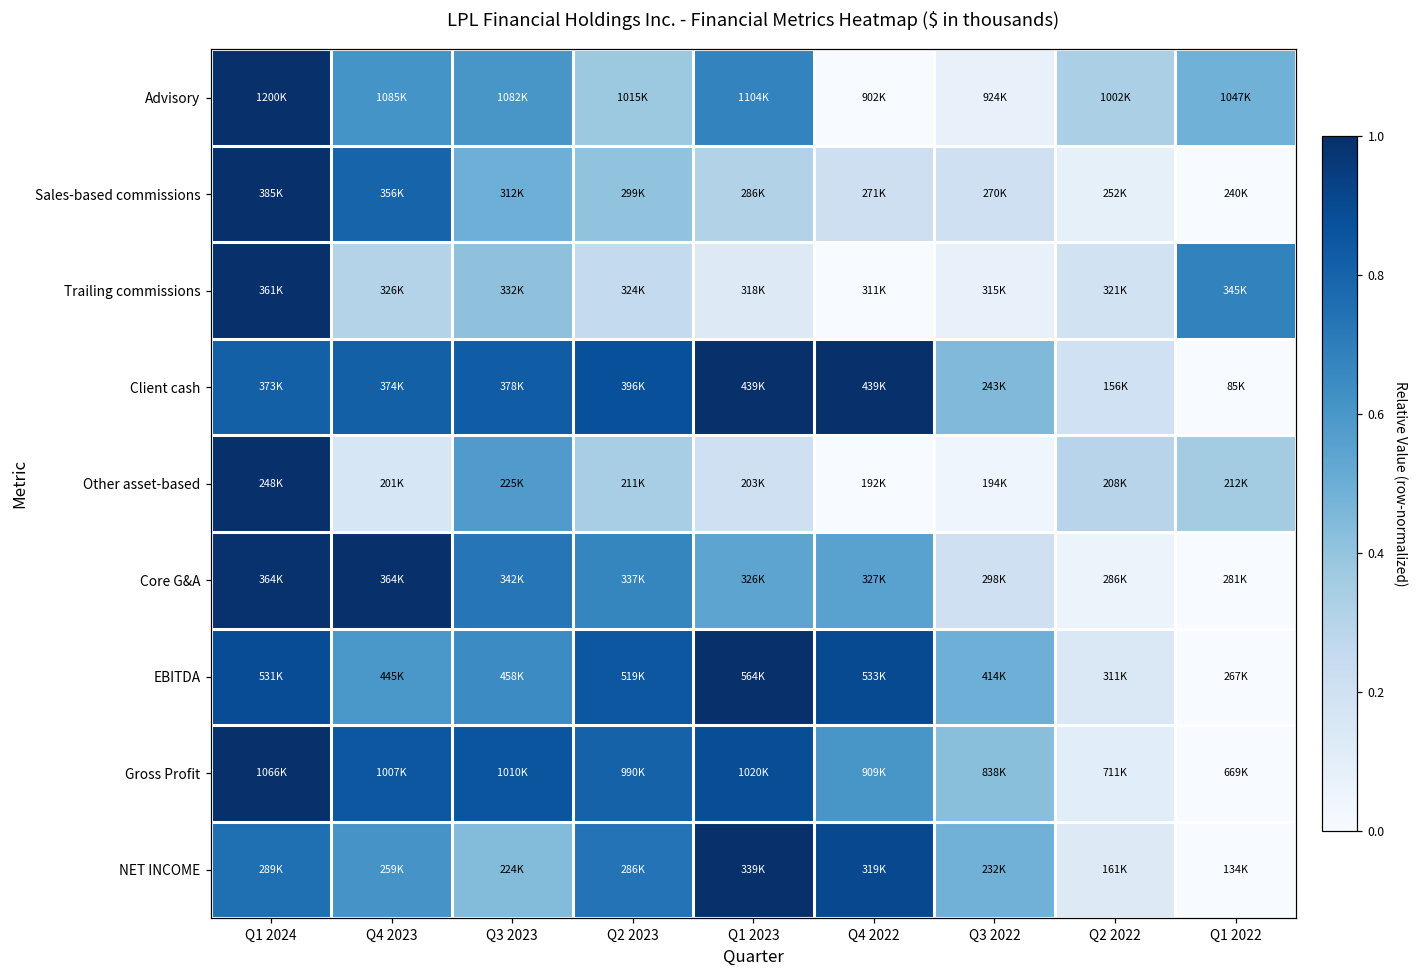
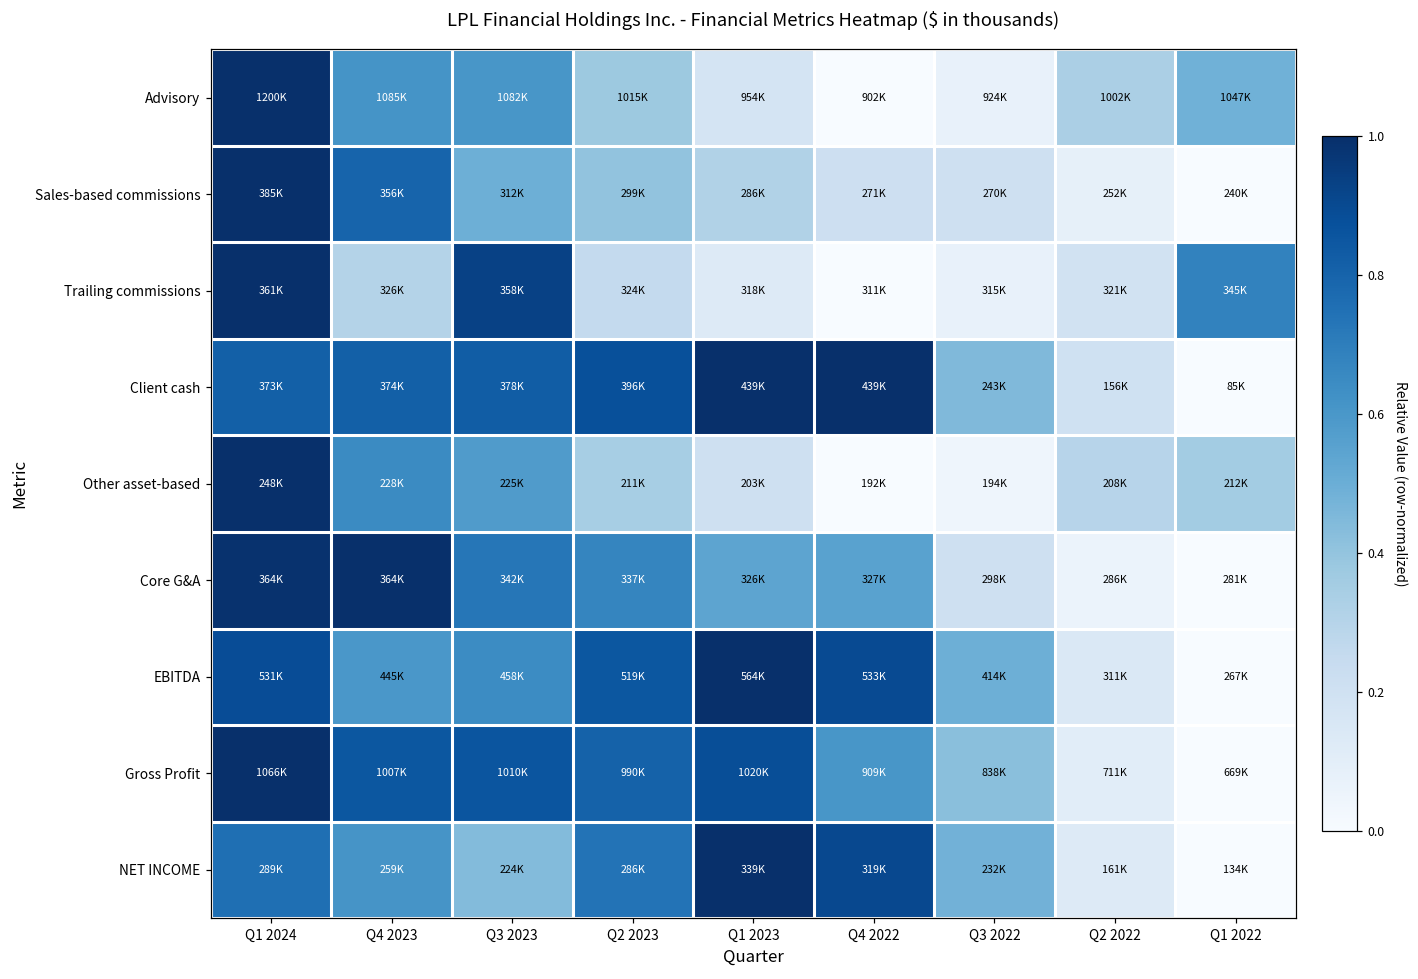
Advisory, Q1 2023: 1104K -> 954K
Trailing commissions, Q3 2023: 332K -> 358K
Other asset-based, Q4 2023: 201K -> 228K
